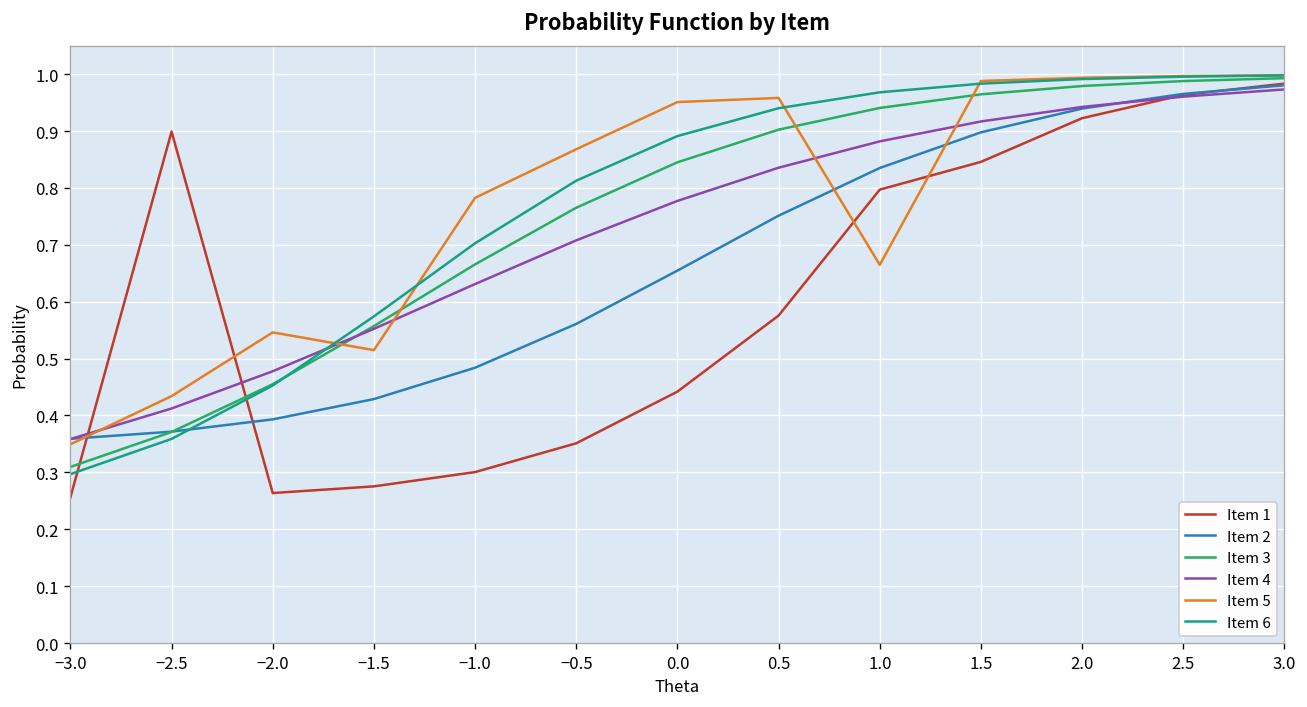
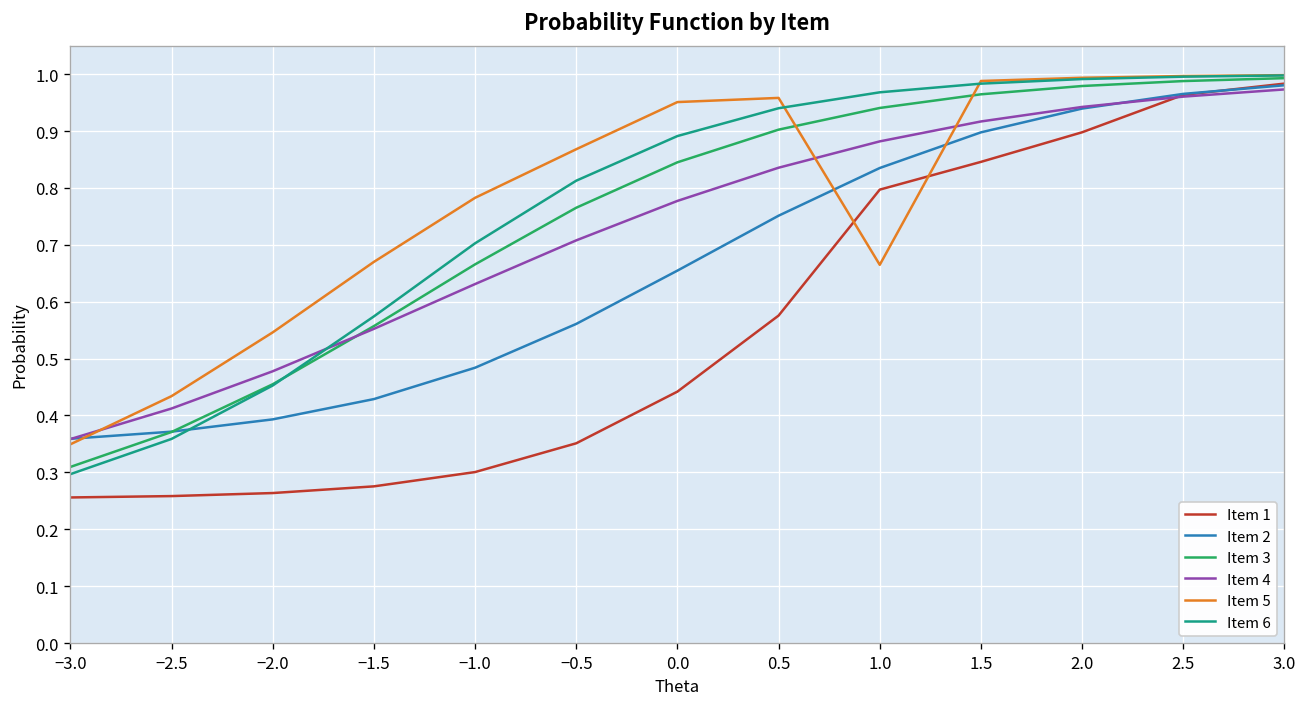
Item 1, −2.5: 0.90 -> 0.26
Item 5, −1.5: 0.51 -> 0.67
Item 1, 2.0: 0.92 -> 0.90
